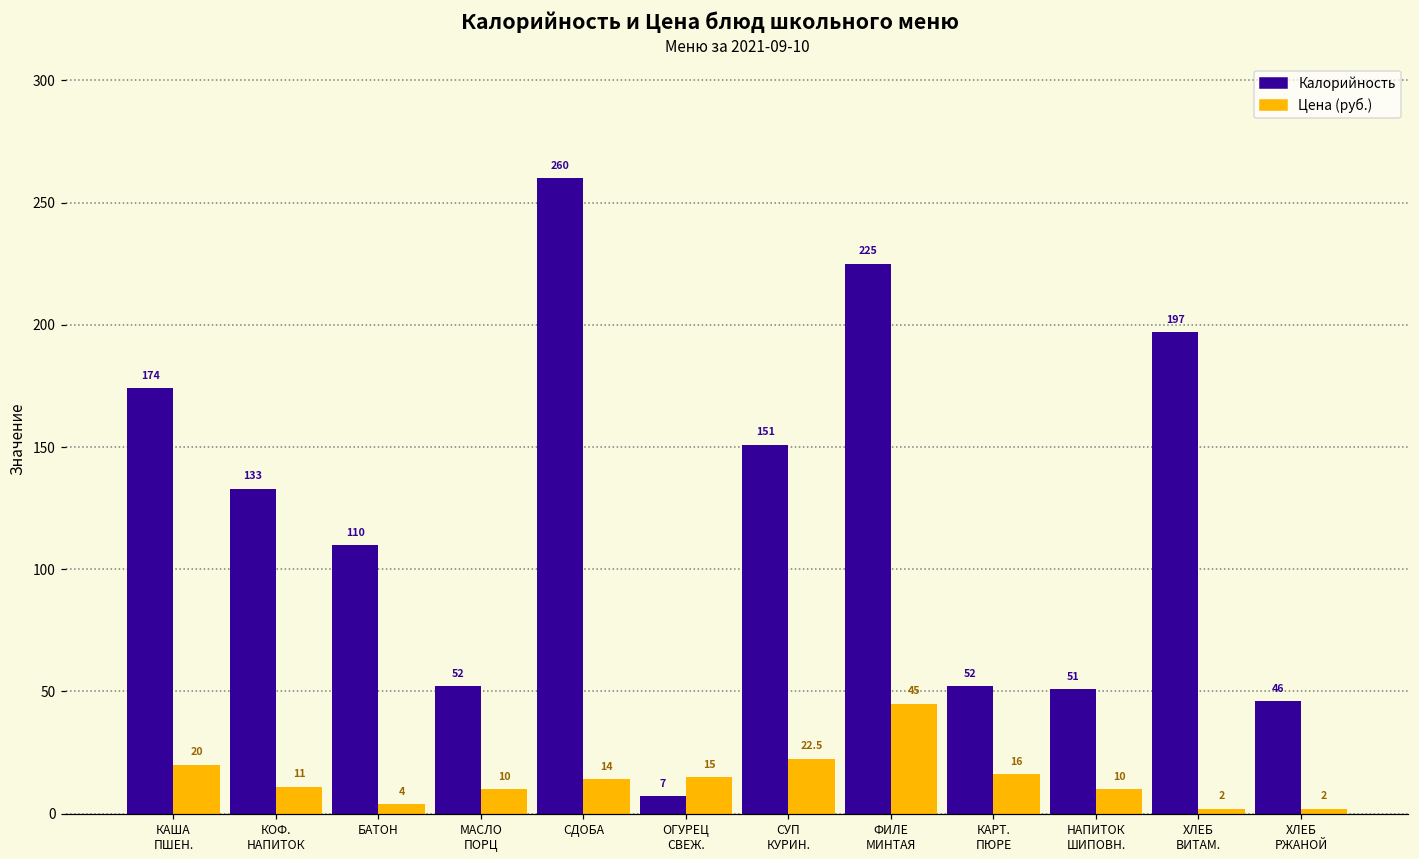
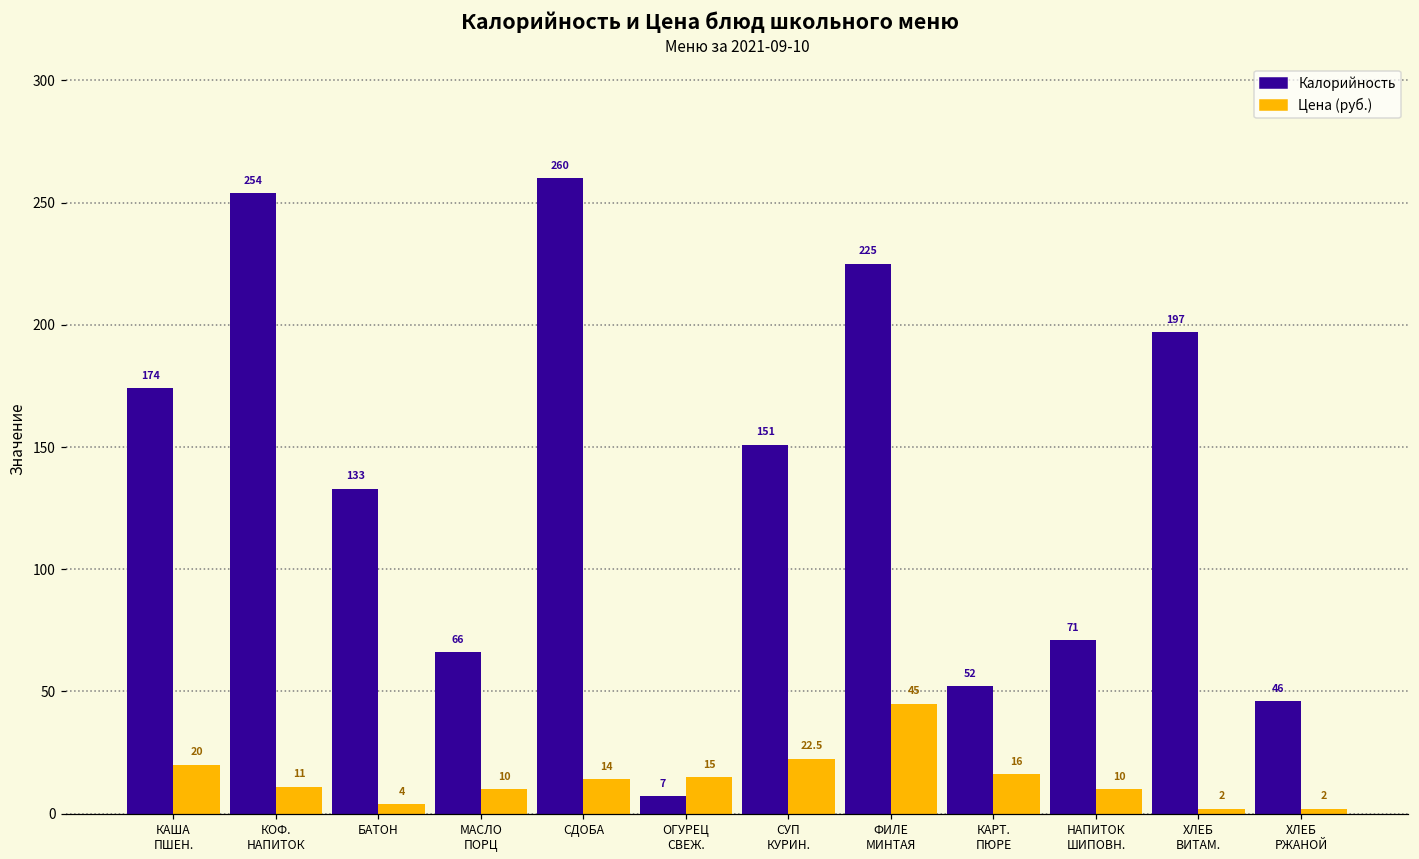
Калорийность, КОФ. НАПИТОК: 133 -> 254
Калорийность, БАТОН: 110 -> 133
Калорийность, МАСЛО ПОРЦ: 52 -> 66
Калорийность, НАПИТОК ШИПОВН.: 51 -> 71
